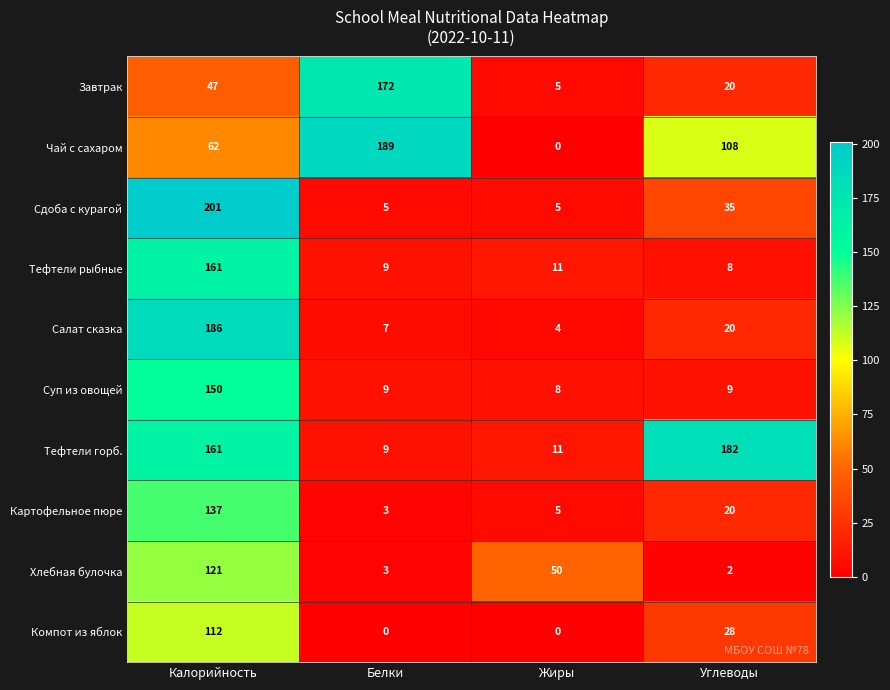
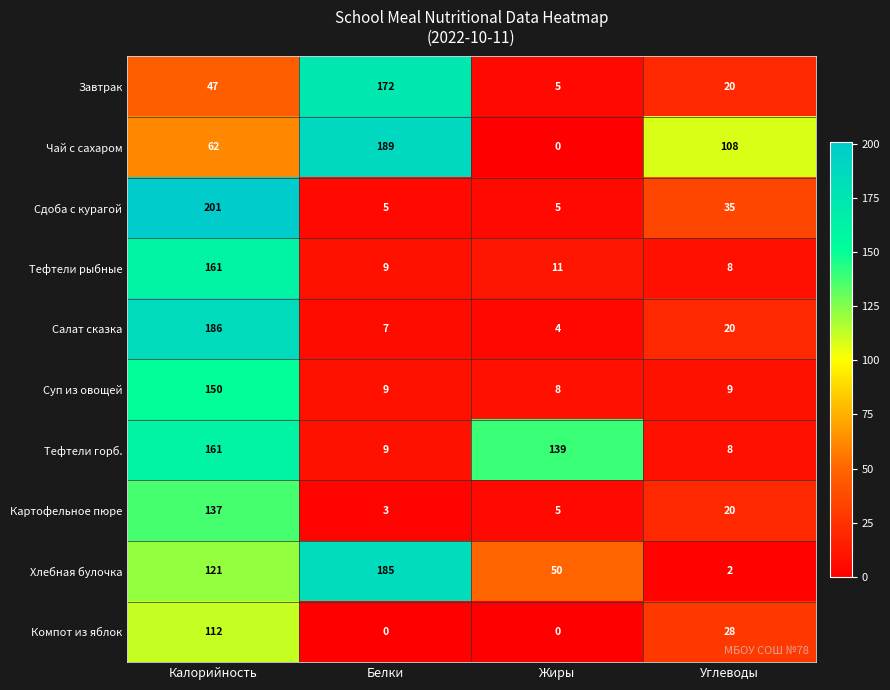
Тефтели горб., Жиры: 11 -> 139
Тефтели горб., Углеводы: 182 -> 8
Хлебная булочка, Белки: 3 -> 185
